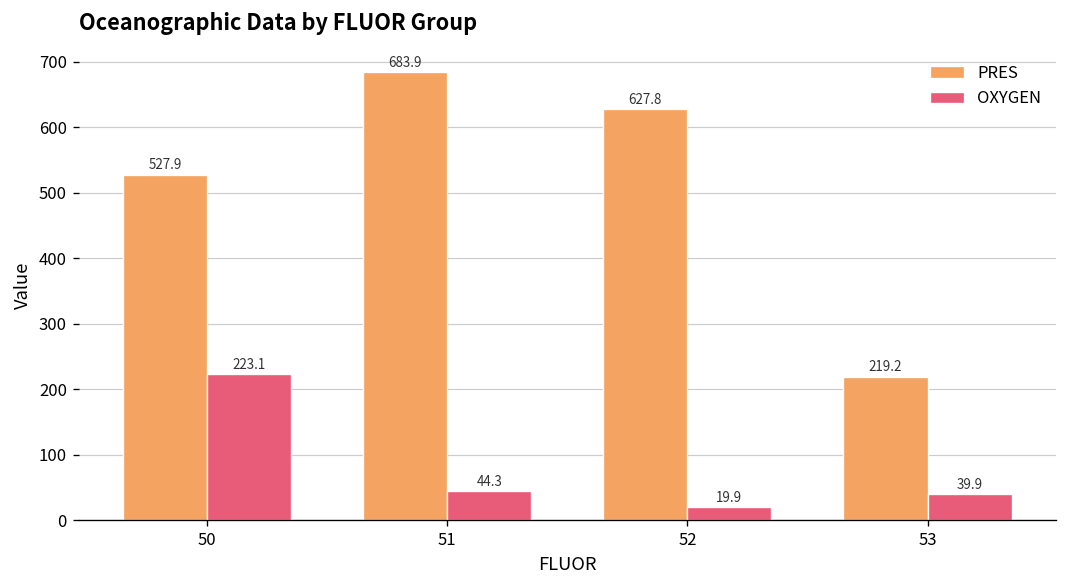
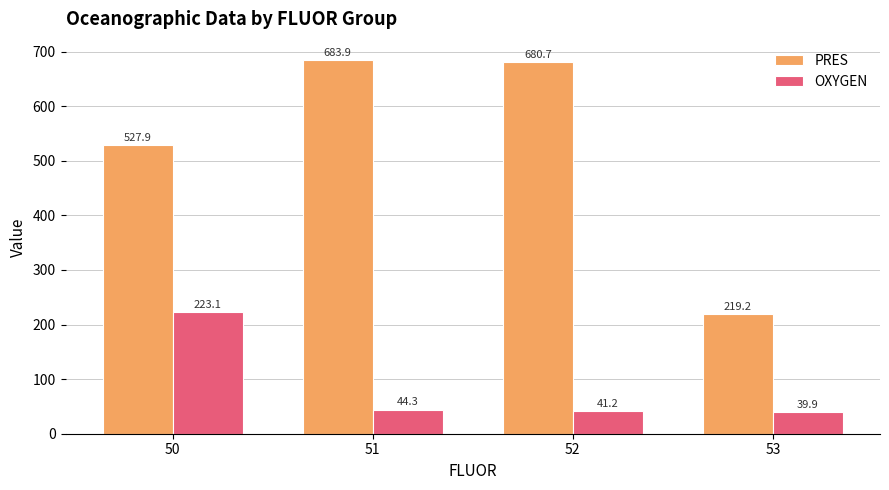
PRES, 52: 627.8 -> 680.7
OXYGEN, 52: 19.9 -> 41.2
